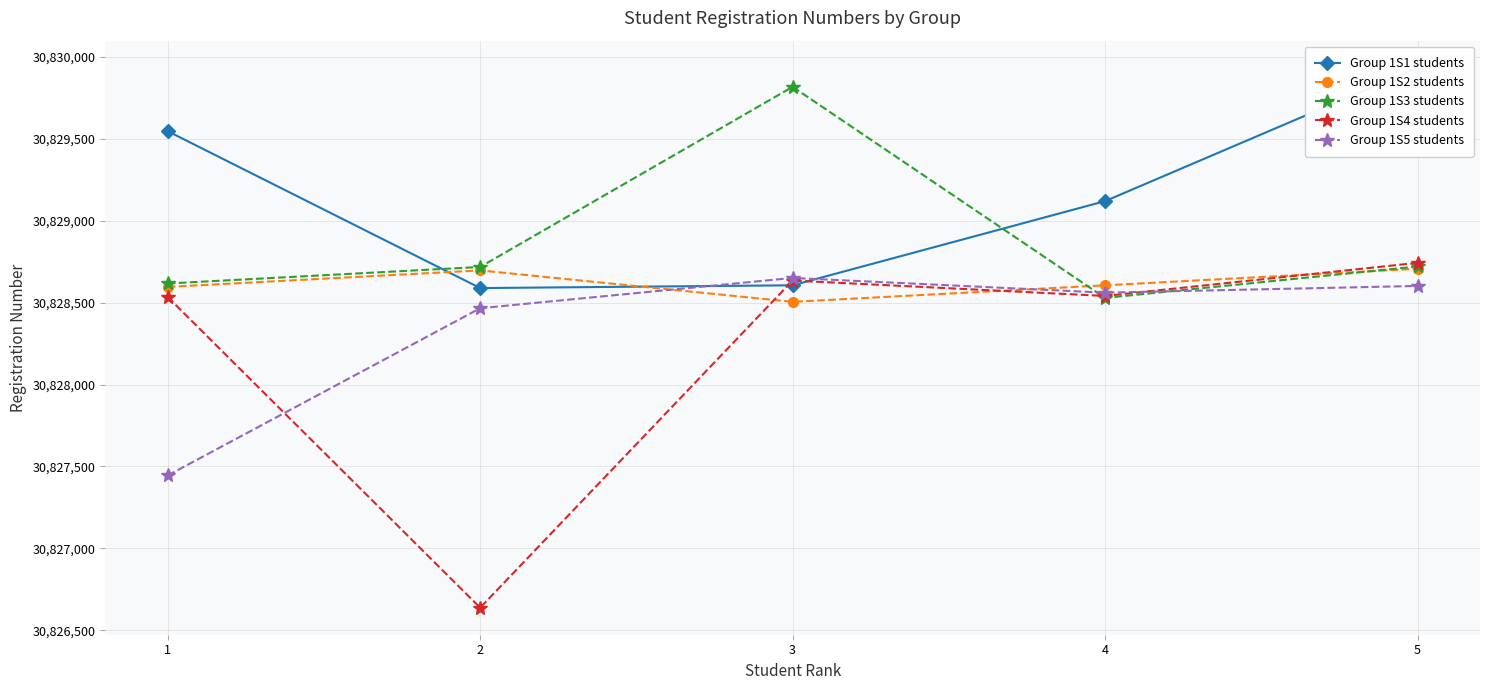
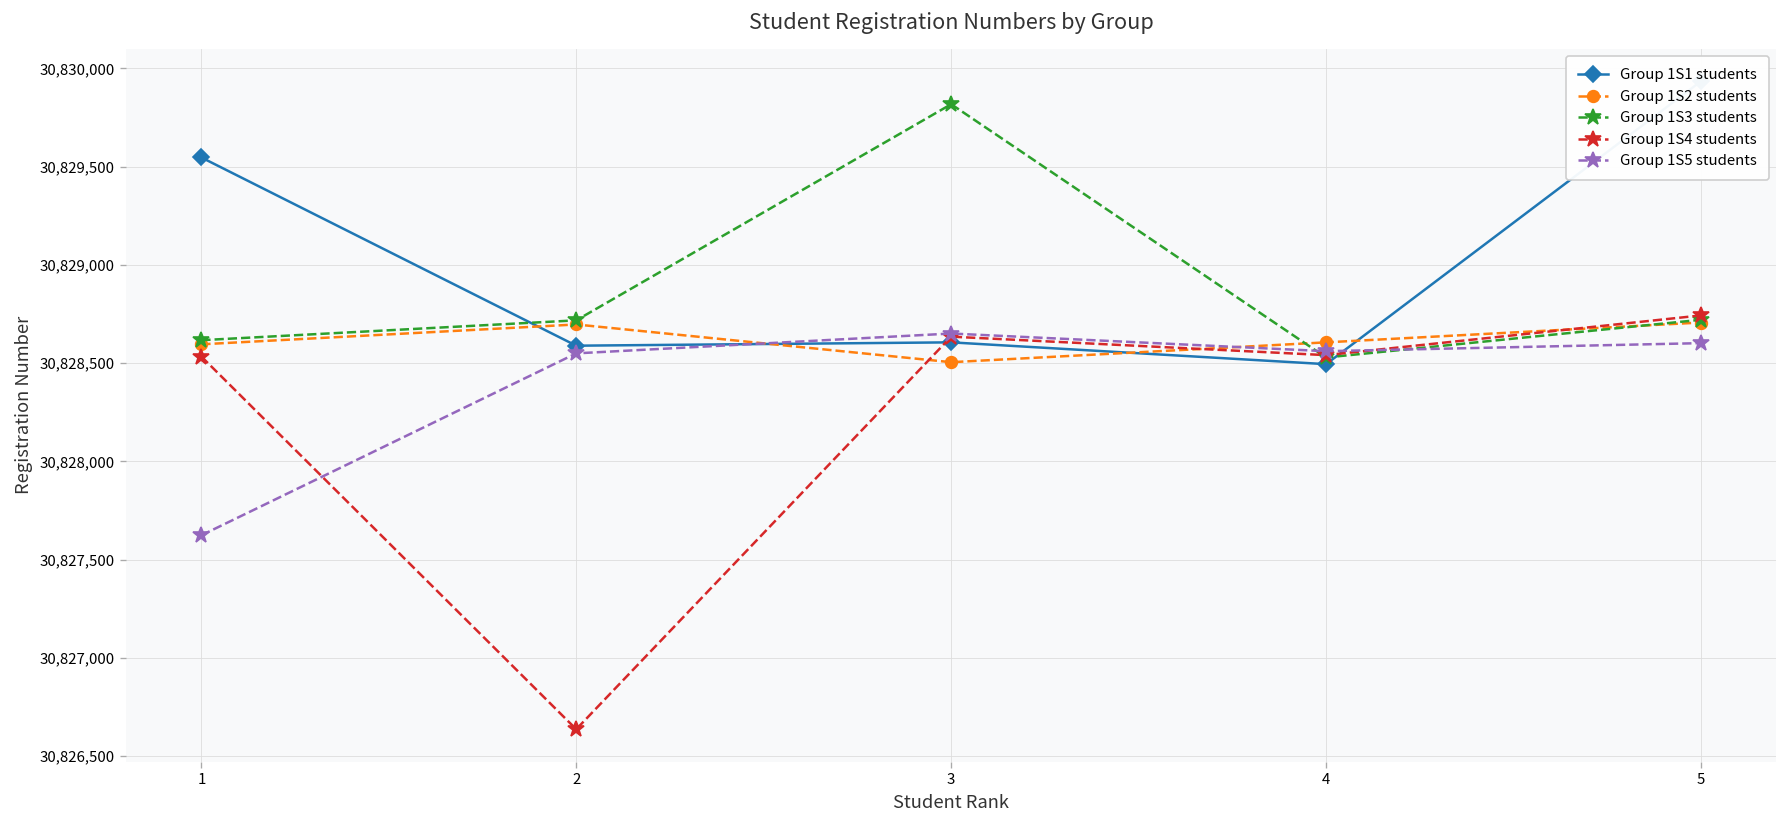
Group 1S5 students, 1: 30,827,450 -> 30,827,620
Group 1S5 students, 2: 30,828,470 -> 30,828,550
Group 1S1 students, 4: 30,829,120 -> 30,828,500
